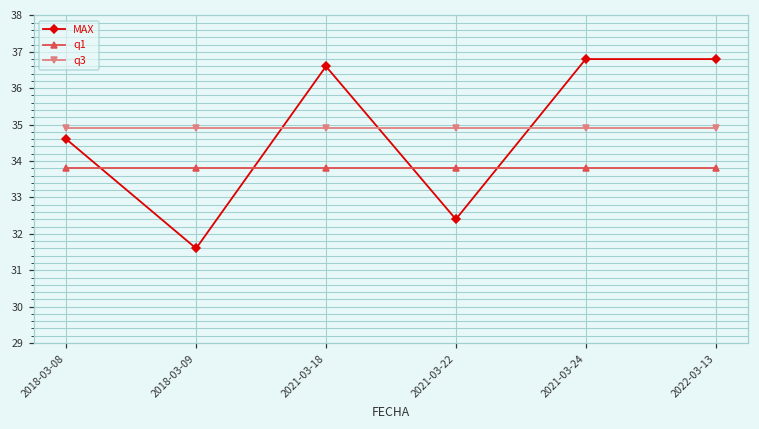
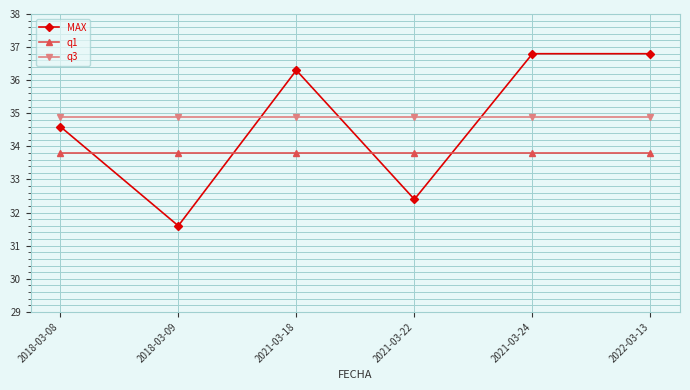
MAX, 2021-03-18: 36.6 -> 36.3
